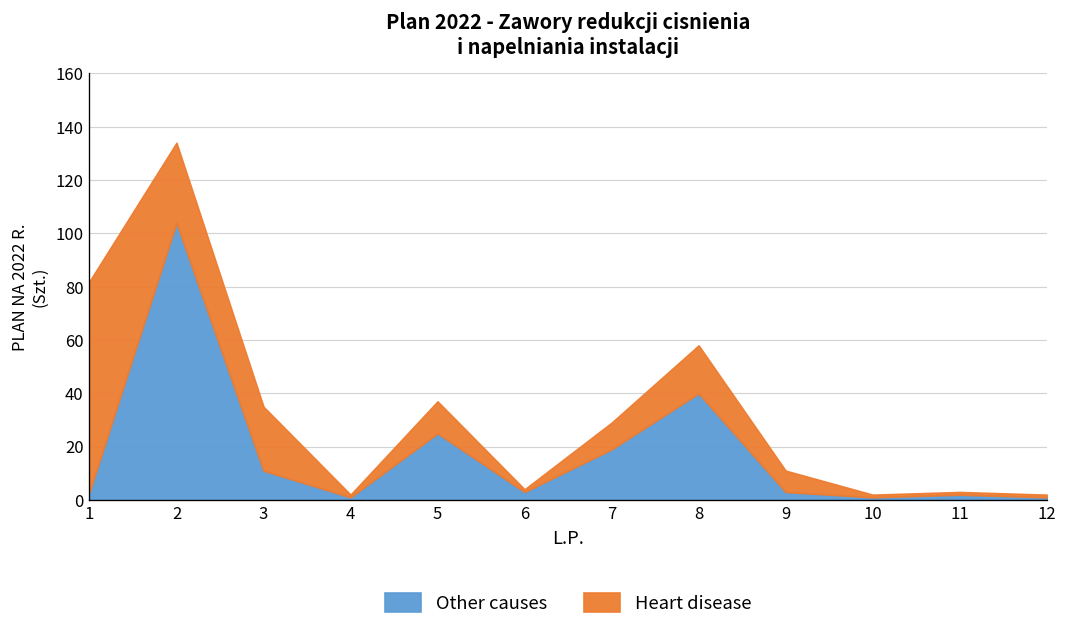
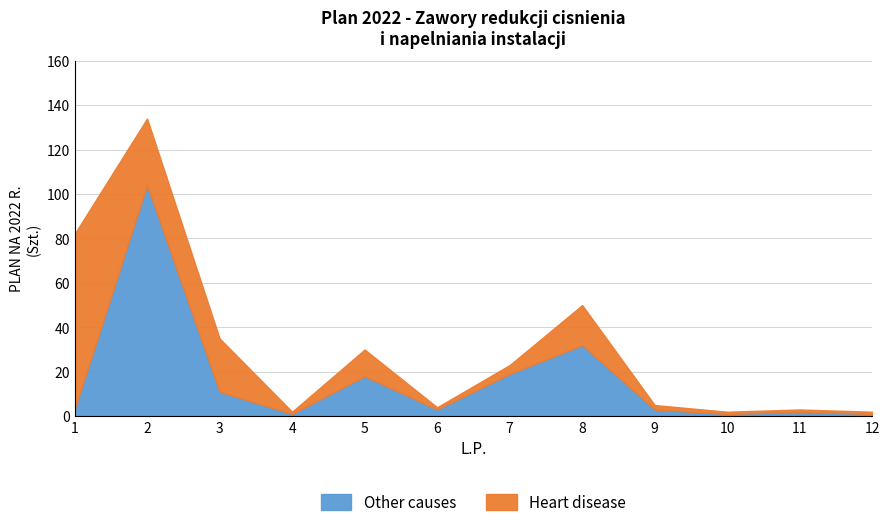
Other causes, 5: 25 -> 18
Heart disease, 7: 10 -> 4
Other causes, 8: 40 -> 32
Heart disease, 9: 8 -> 2
